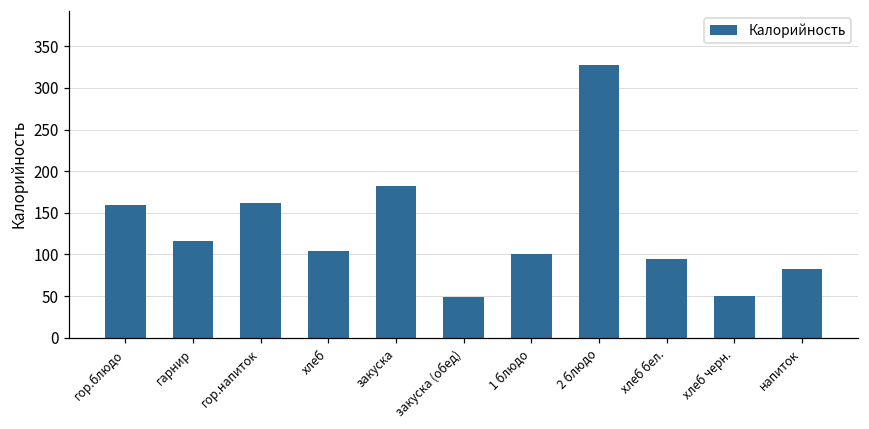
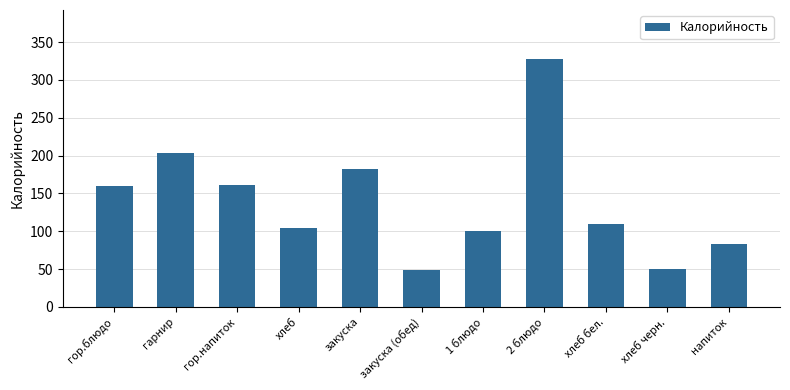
гарнир: 120 -> 200
хлеб бел.: 90 -> 110
